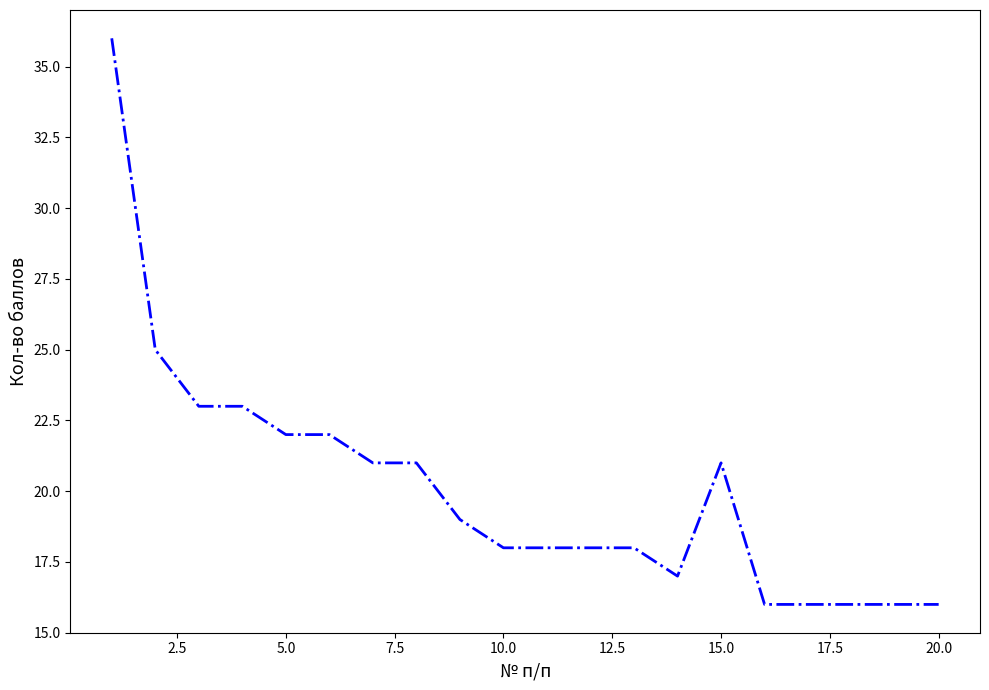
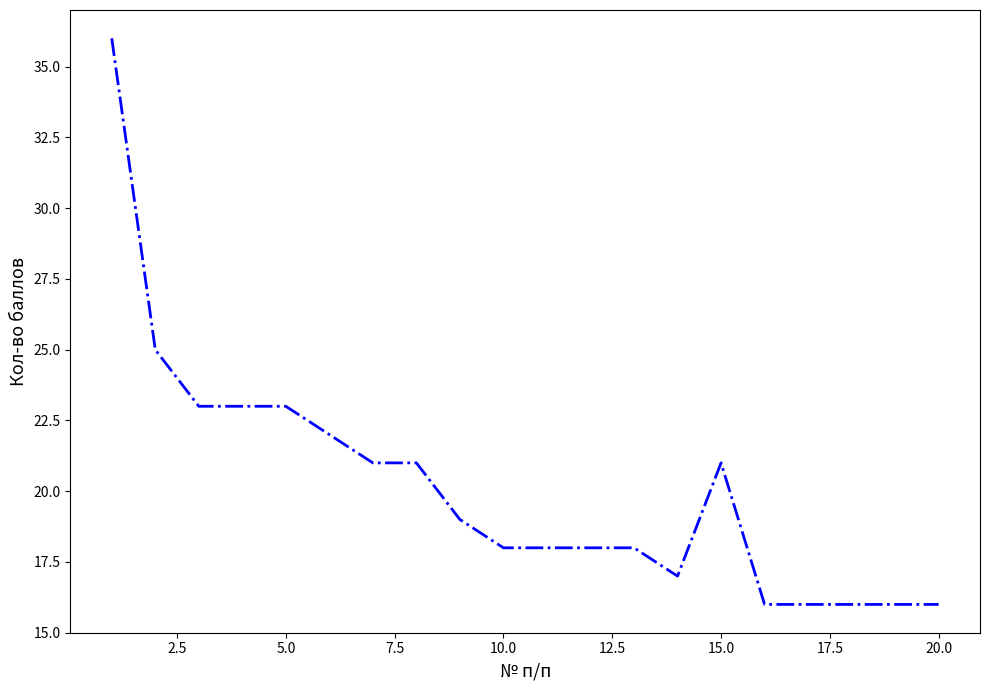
5.0: 22 -> 23
